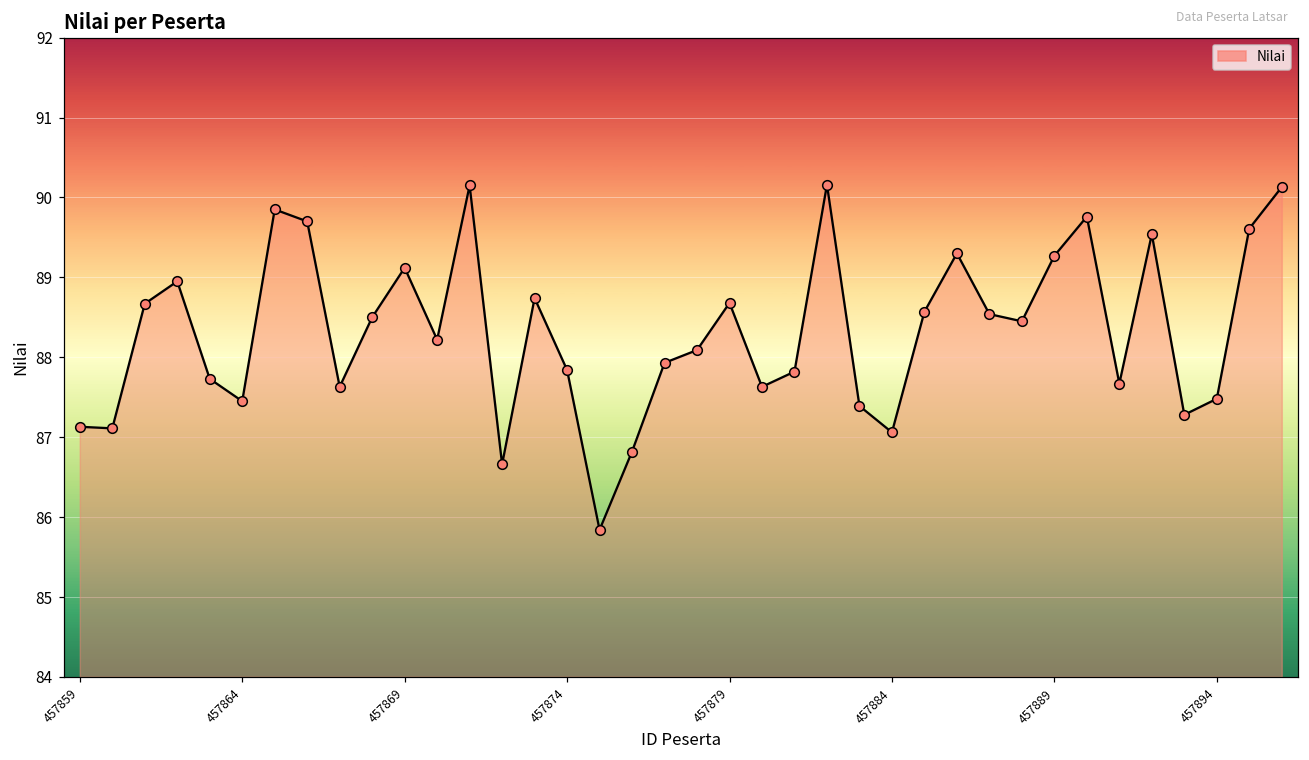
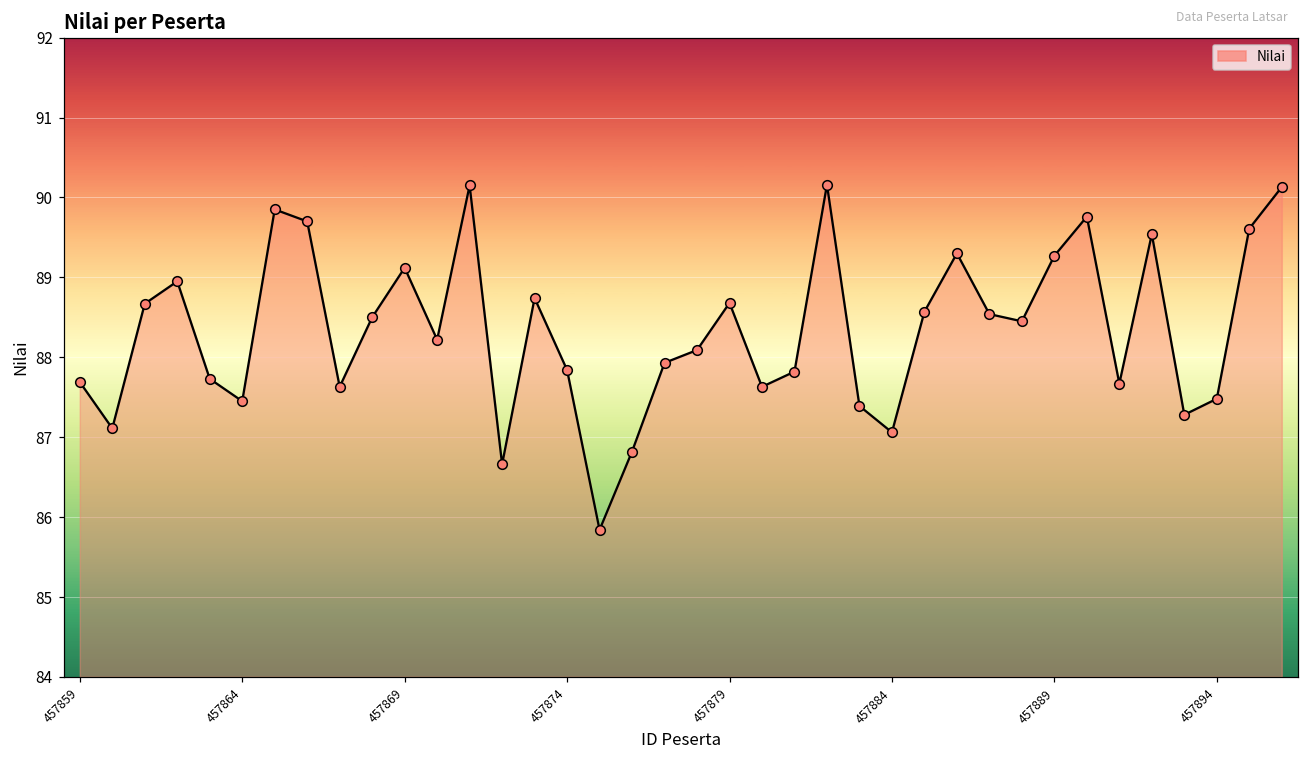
457859: 87.1 -> 87.7
